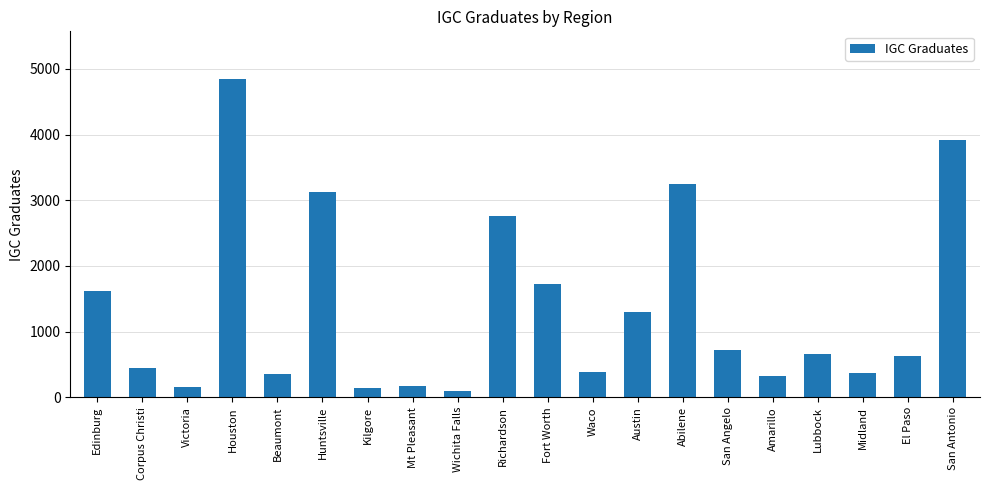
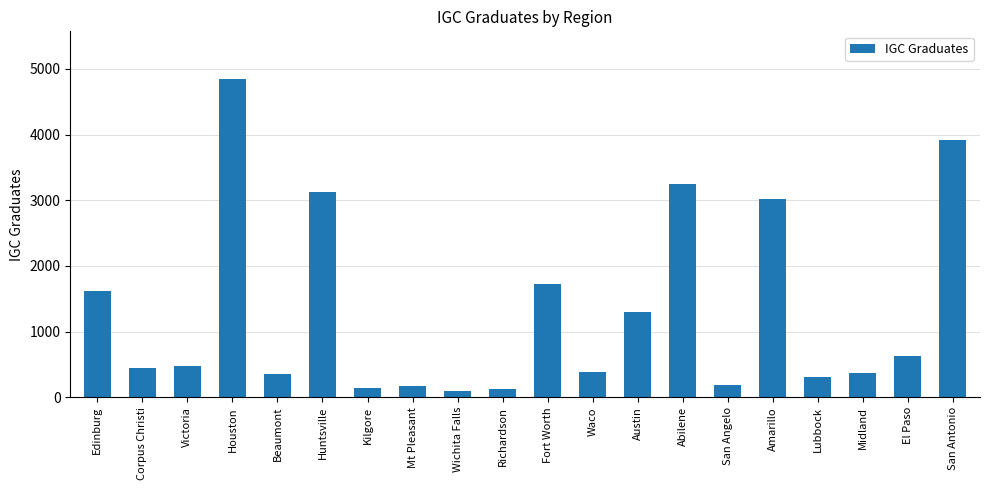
Victoria: 200 -> 500
Richardson: 2800 -> 100
San Angelo: 700 -> 200
Amarillo: 300 -> 3000
Lubbock: 700 -> 300
